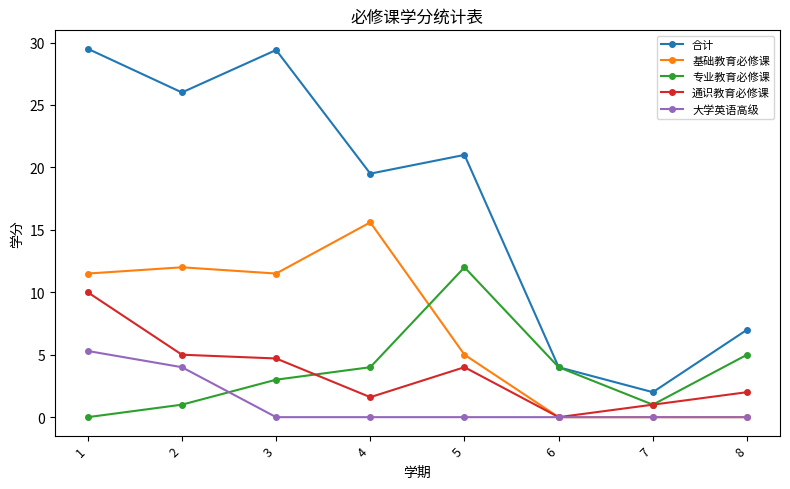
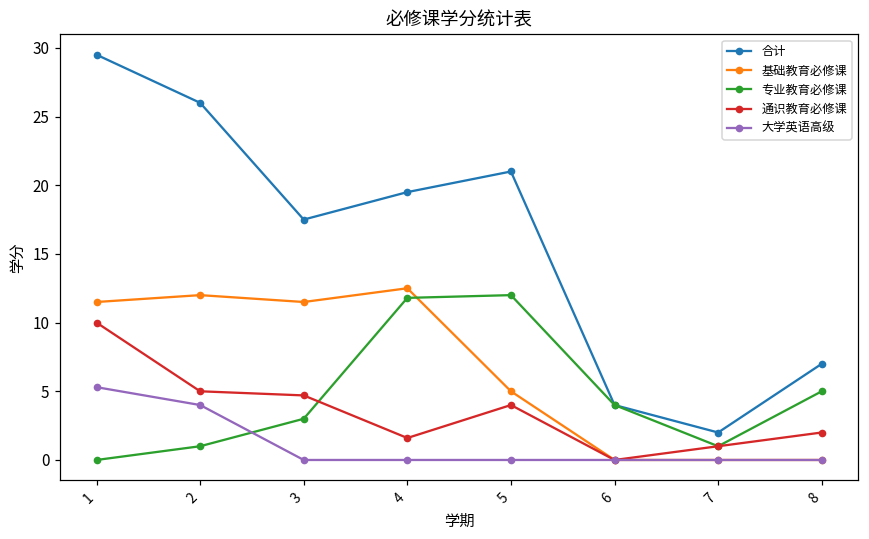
合计, 3: 29.4 -> 17.5
基础教育必修课, 4: 15.6 -> 12.5
专业教育必修课, 4: 4.0 -> 11.8
